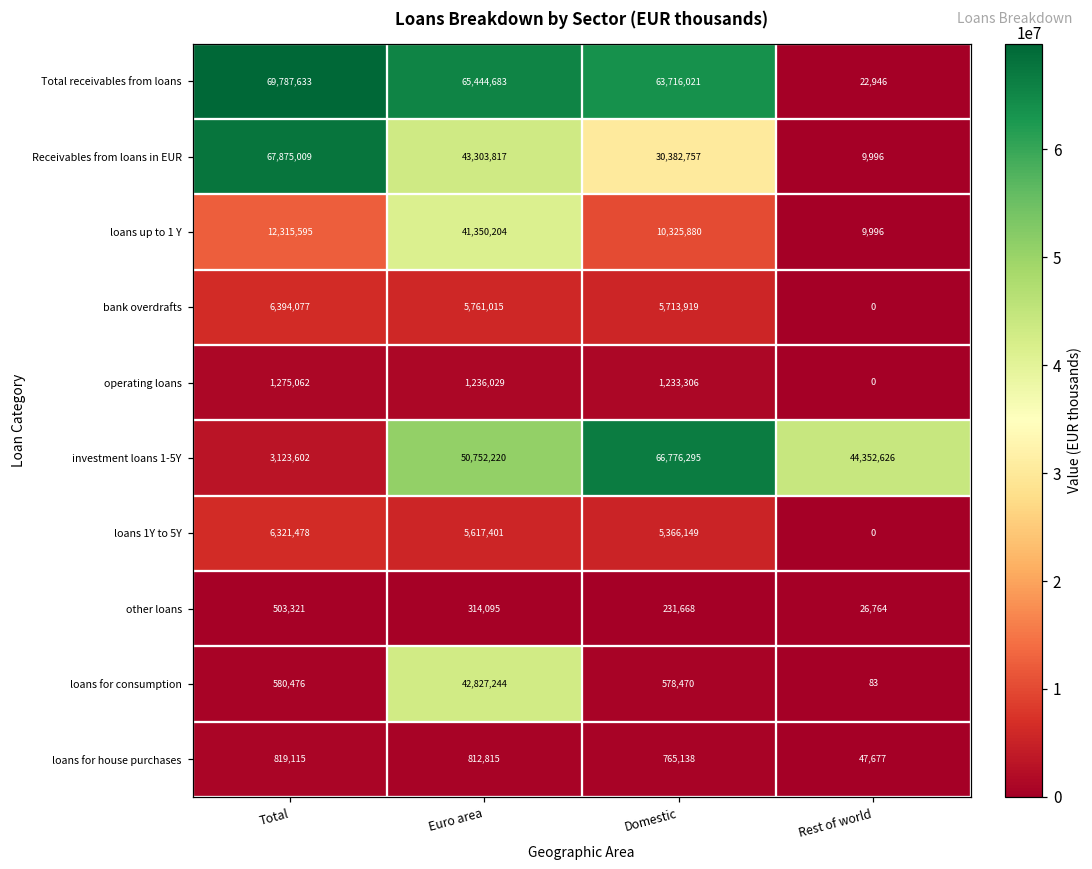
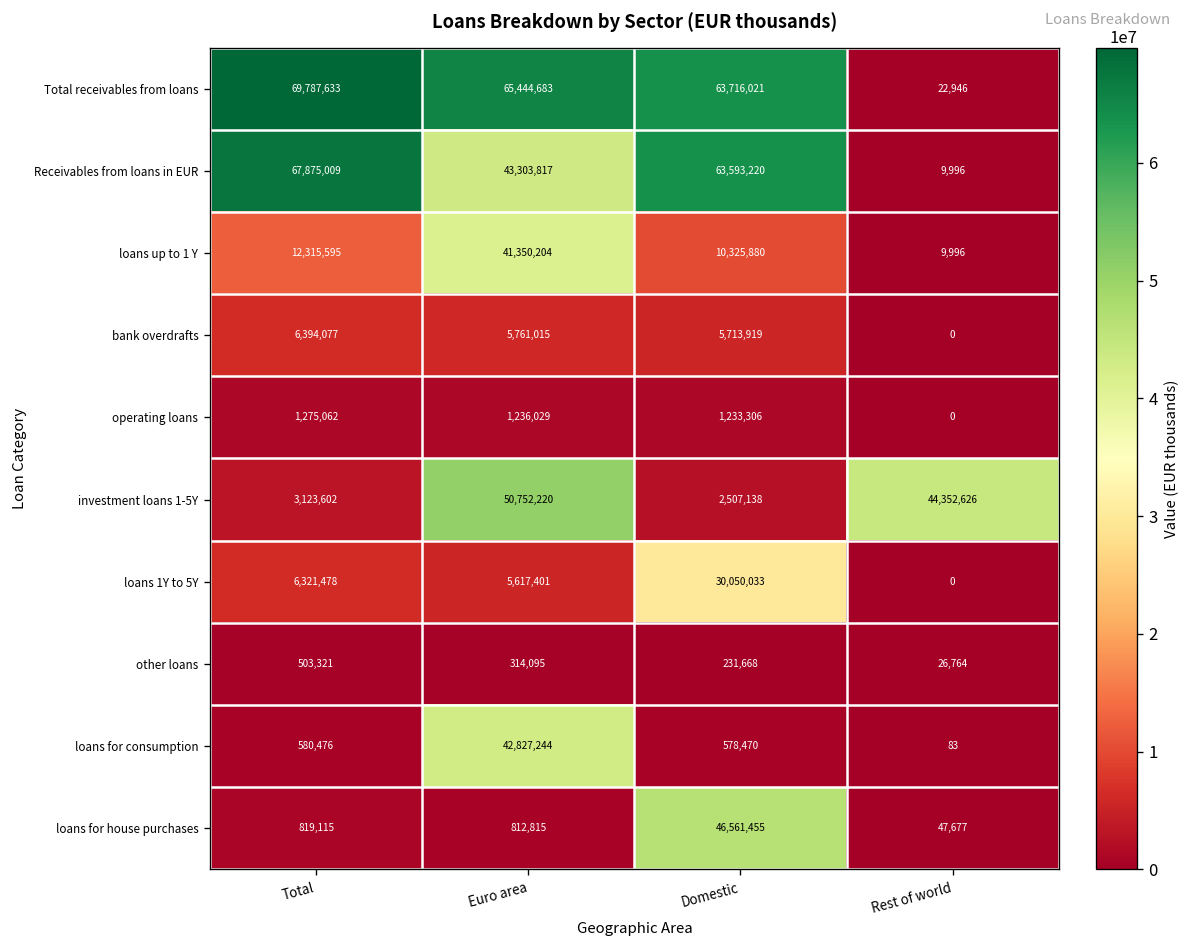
Receivables from loans in EUR, Domestic: 30,382,757 -> 63,593,220
investment loans 1-5Y, Domestic: 66,776,295 -> 2,507,138
loans 1Y to 5Y, Domestic: 5,366,149 -> 30,050,033
loans for house purchases, Domestic: 765,138 -> 46,561,455
